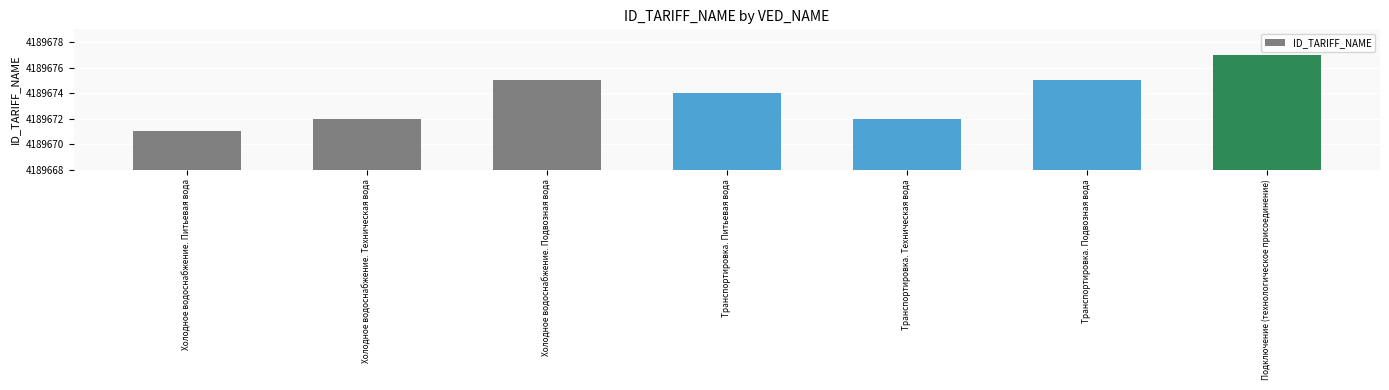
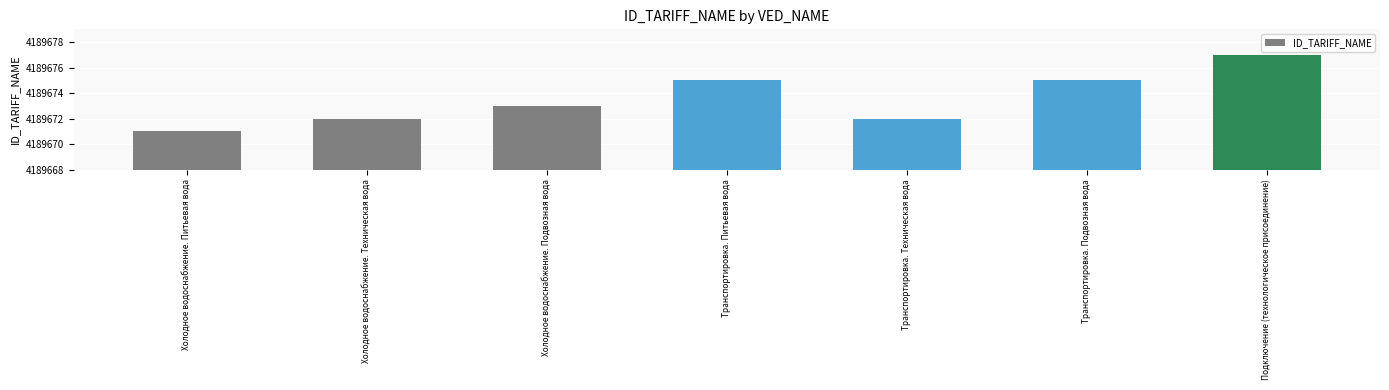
Холодное водоснабжение. Подвозная вода: 4189675 -> 4189673
Транспортировка. Питьевая вода: 4189674 -> 4189675
